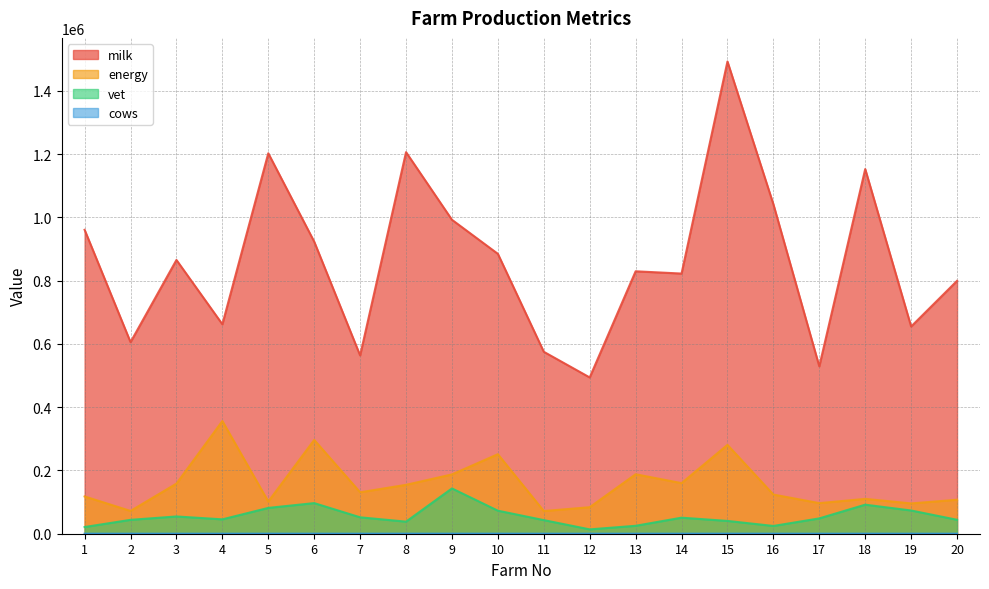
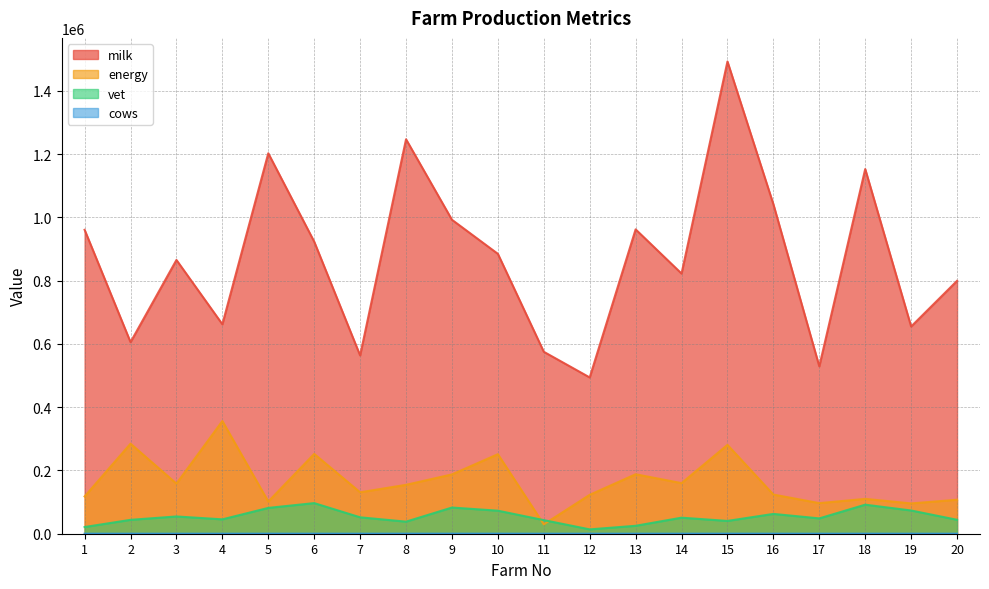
energy, 2: 70000 -> 280000
energy, 6: 300000 -> 250000
milk, 8: 1210000 -> 1250000
vet, 9: 140000 -> 80000
energy, 11: 70000 -> 30000
energy, 12: 80000 -> 120000
milk, 13: 830000 -> 960000
vet, 16: 20000 -> 60000
